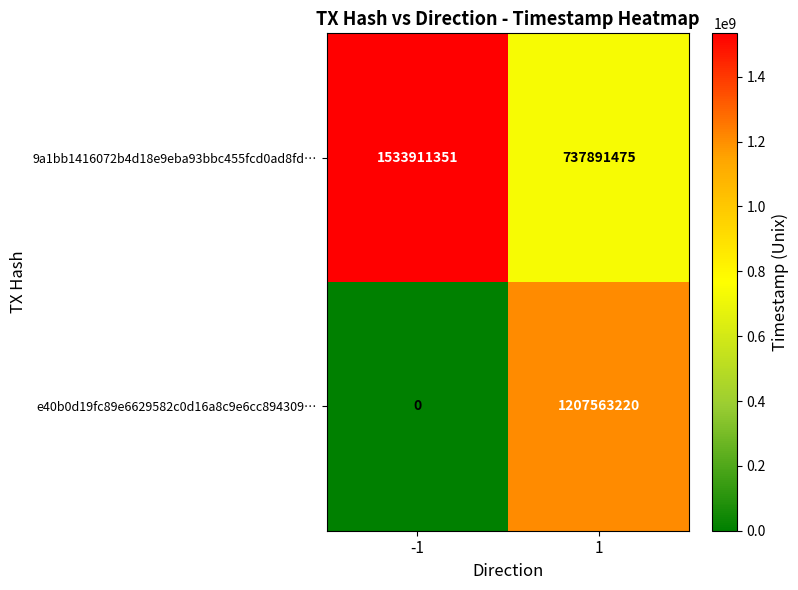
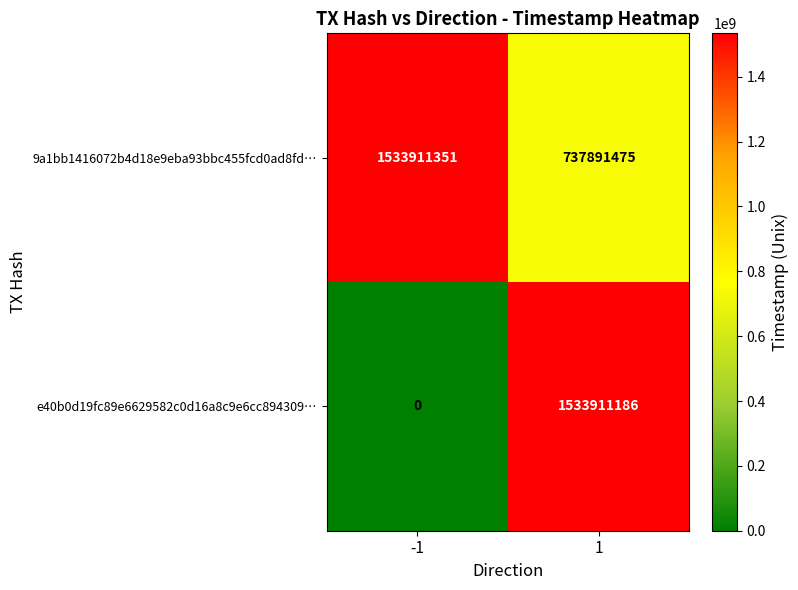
e40b0d19fc89e6629582c0d16a8c9e6cc894309…, 1: 1207563220 -> 1533911186
